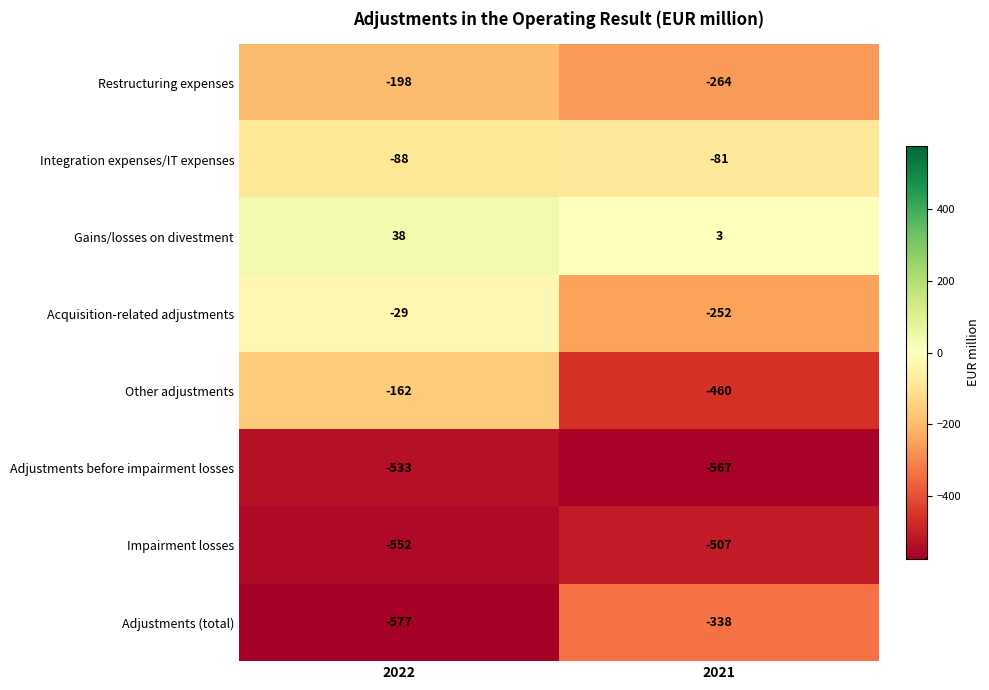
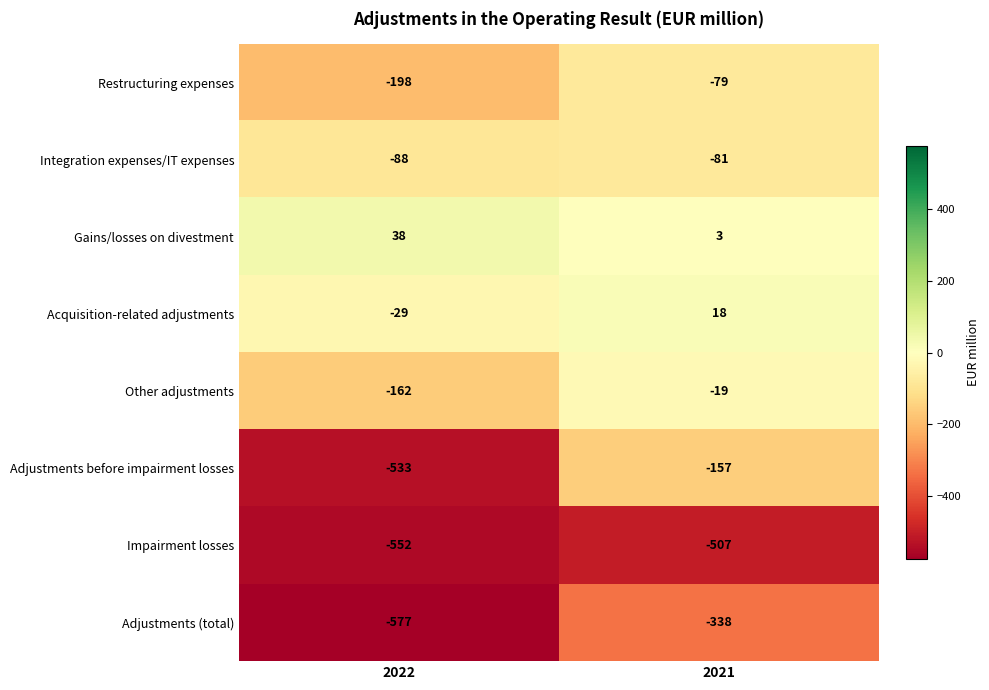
Restructuring expenses, 2021: -264 -> -79
Acquisition-related adjustments, 2021: -252 -> 18
Other adjustments, 2021: -460 -> -19
Adjustments before impairment losses, 2021: -567 -> -157
